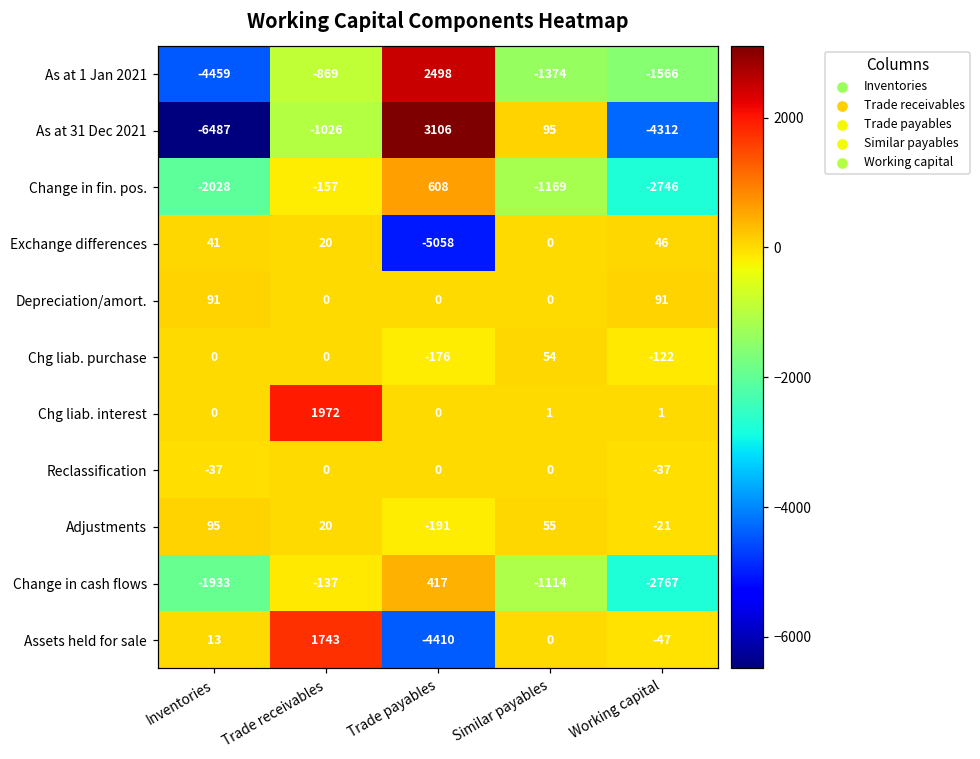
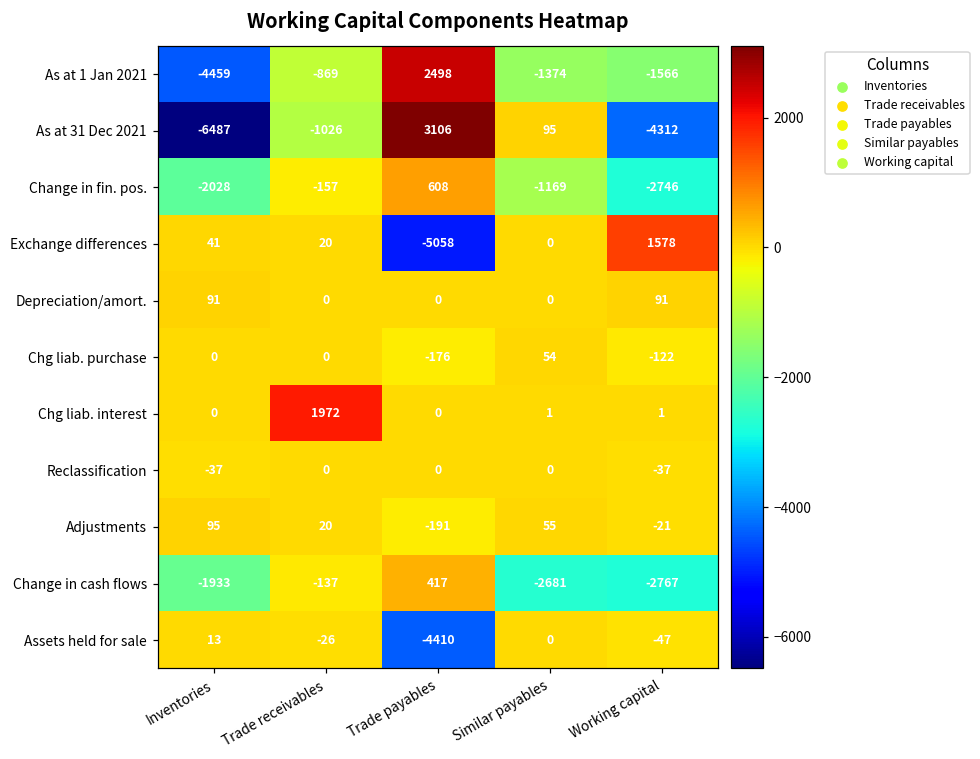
Exchange differences, Working capital: 46 -> 1578
Change in cash flows, Similar payables: -1114 -> -2681
Assets held for sale, Trade receivables: 1743 -> -26
